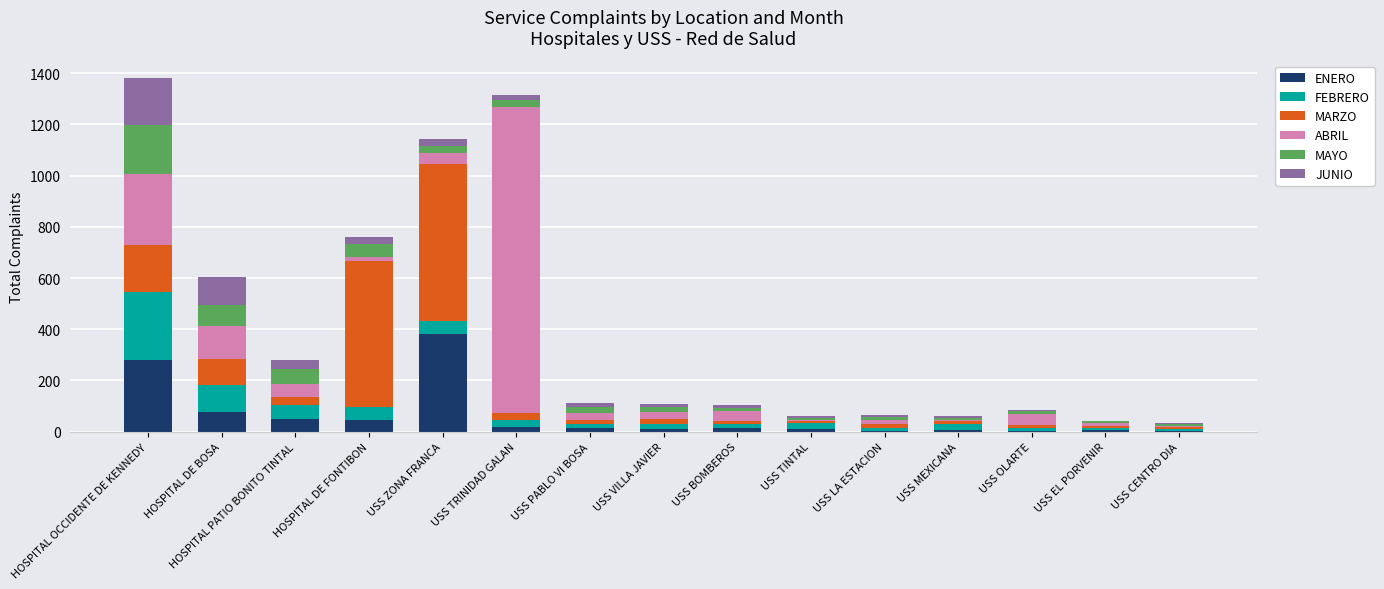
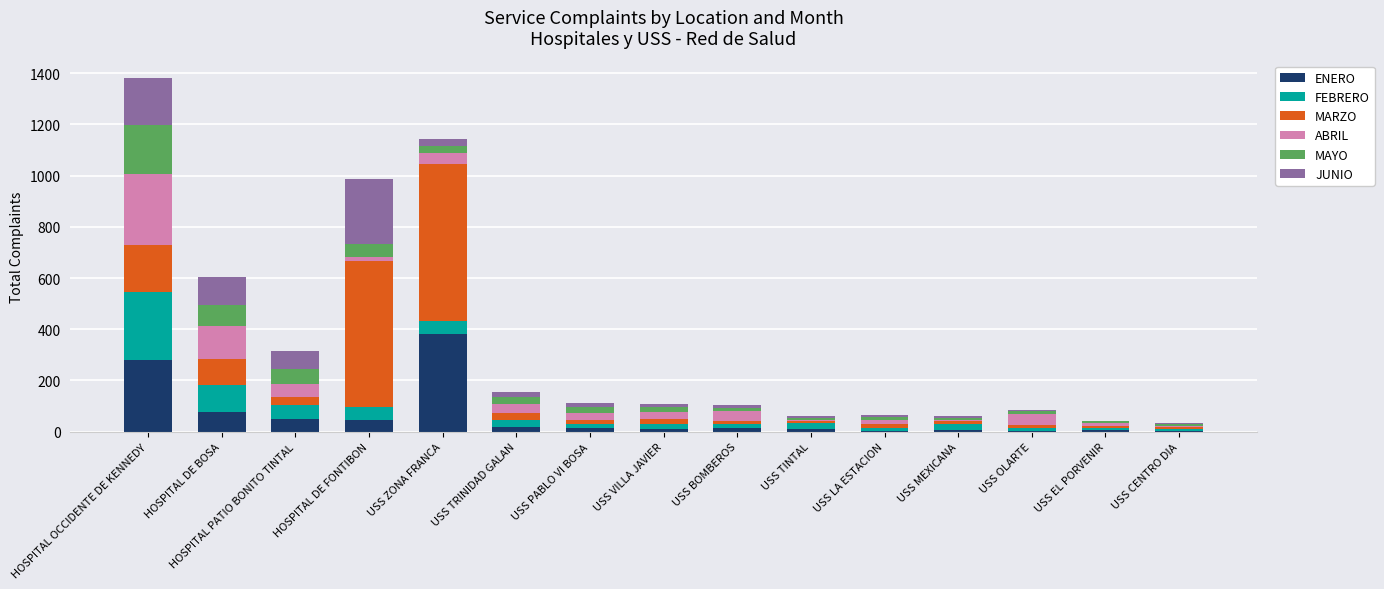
JUNIO, HOSPITAL PATIO BONITO TINTAL: 40 -> 70
JUNIO, HOSPITAL DE FONTIBON: 30 -> 250
ABRIL, USS TRINIDAD GALAN: 1190 -> 30
